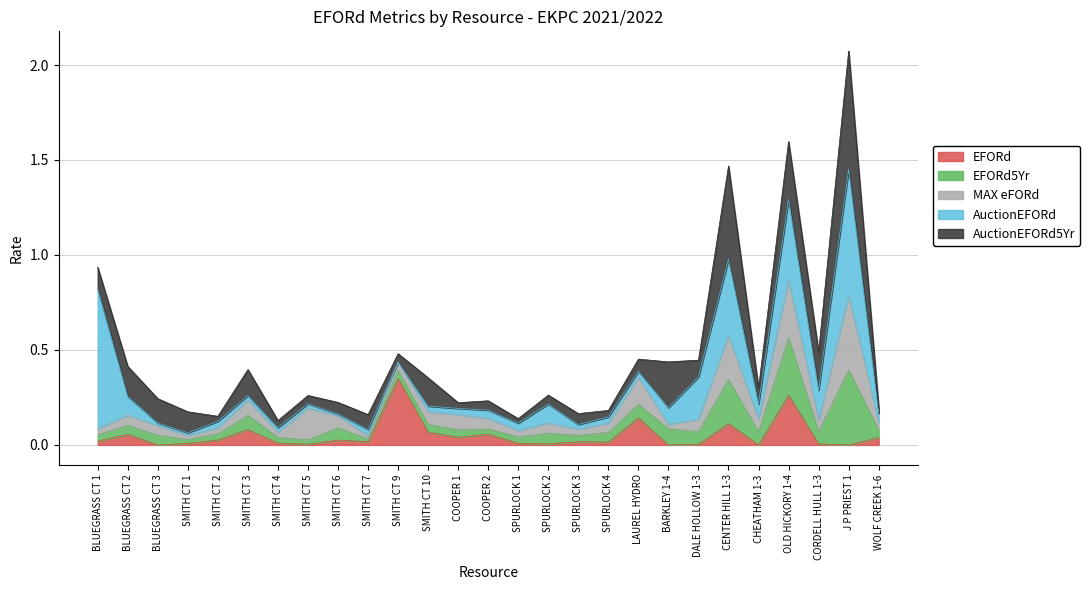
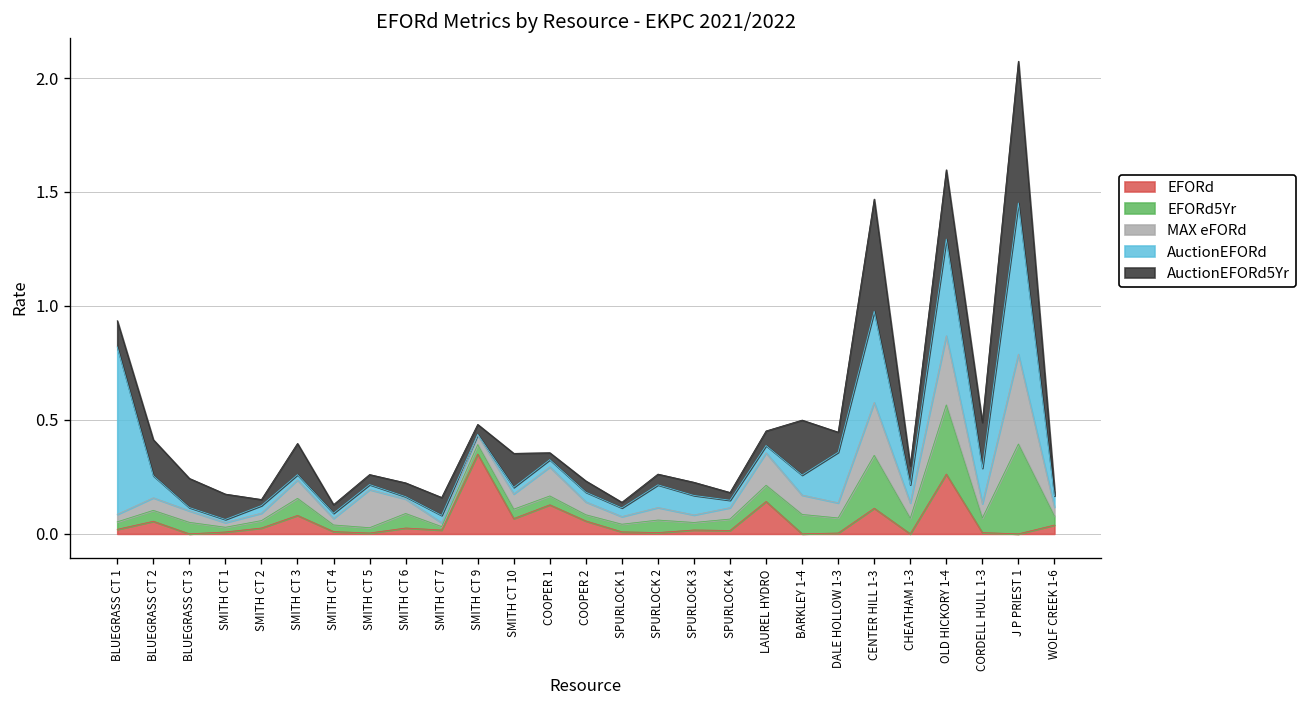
EFORd, COOPER 1: 0.04 -> 0.13
MAX eFORd, COOPER 1: 0.08 -> 0.13
AuctionEFORd, SPURLOCK 3: 0.02 -> 0.09
MAX eFORd, BARKLEY 1-4: 0.02 -> 0.08
